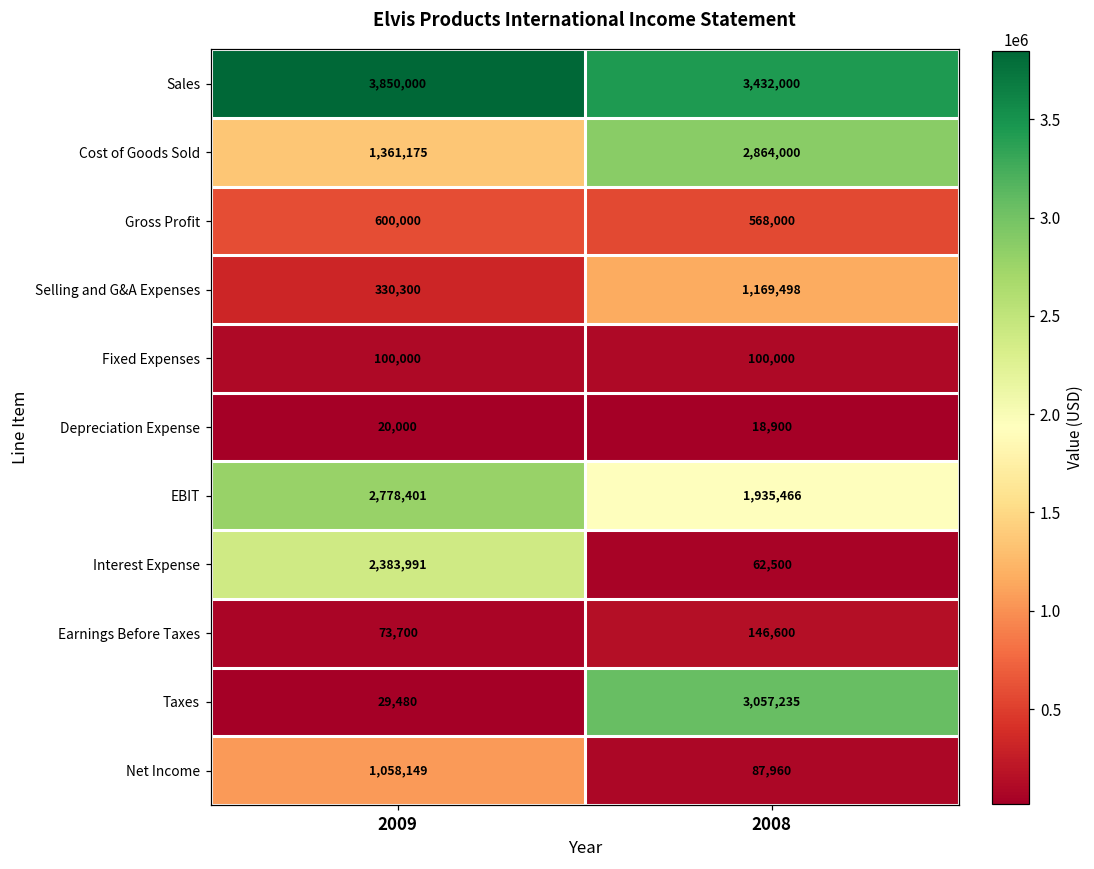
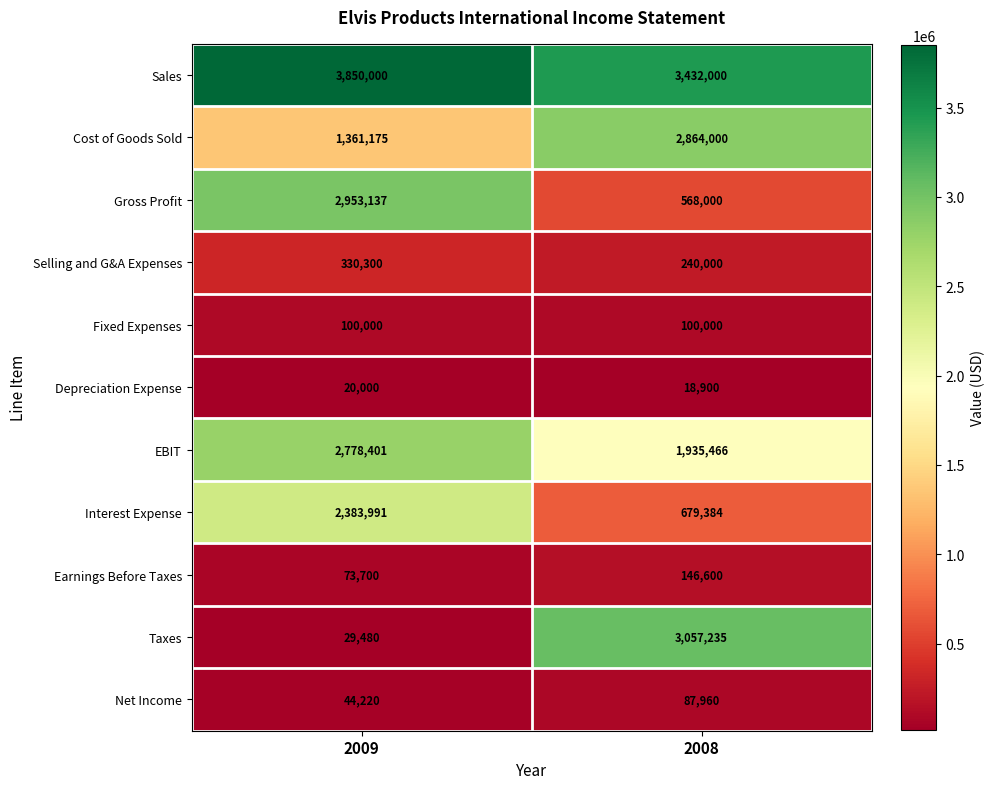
Gross Profit, 2009: 600,000 -> 2,953,137
Selling and G&A Expenses, 2008: 1,169,498 -> 240,000
Interest Expense, 2008: 62,500 -> 679,384
Net Income, 2009: 1,058,149 -> 44,220
